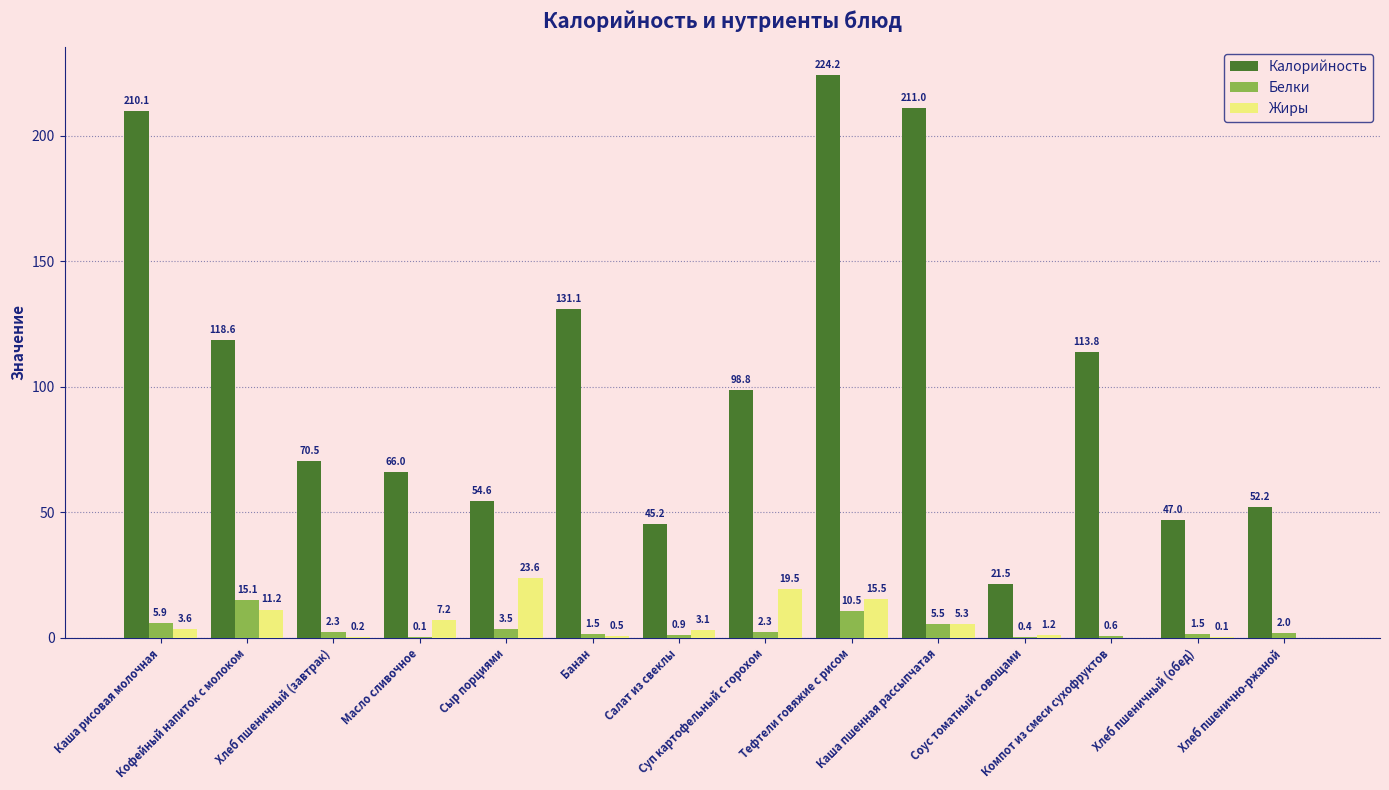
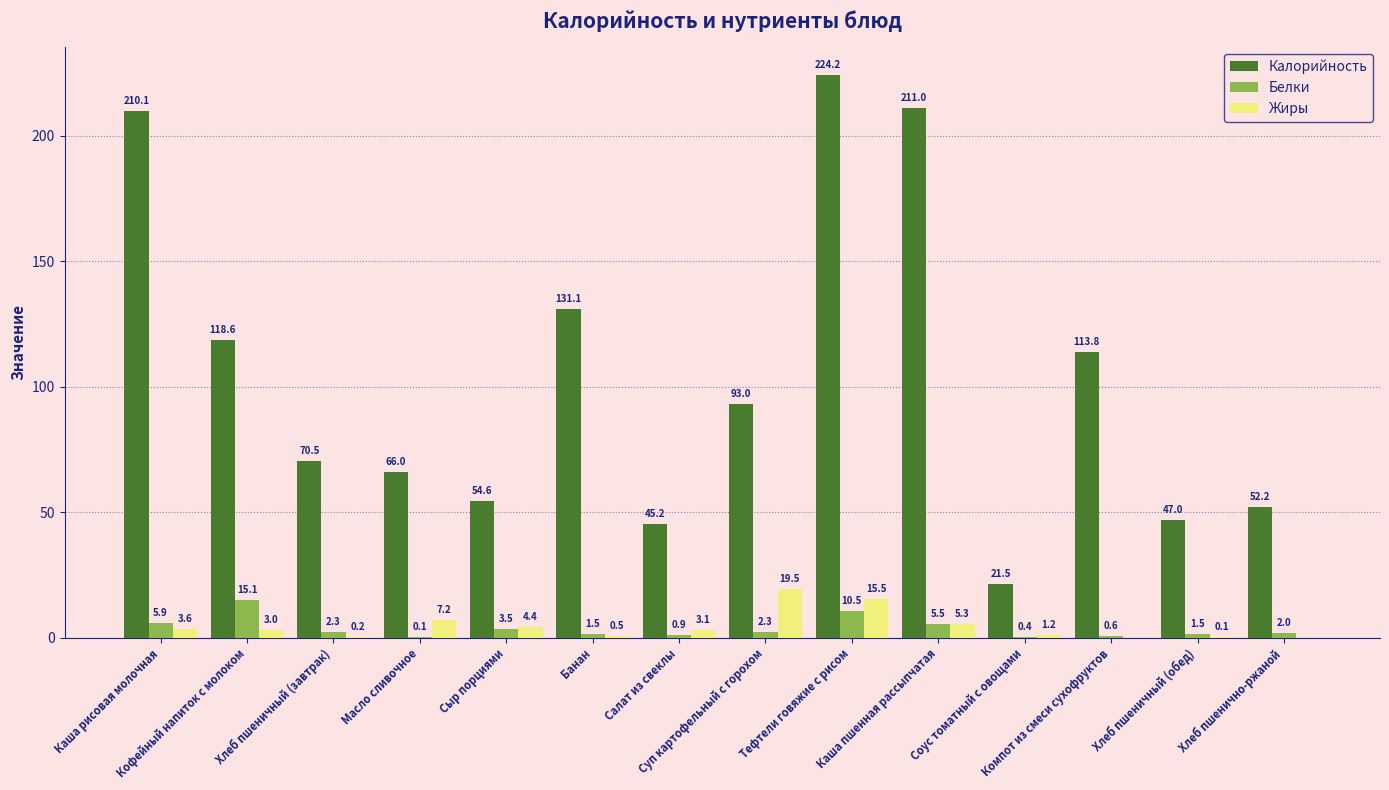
Жиры, Кофейный напиток с молоком: 11.2 -> 3.0
Жиры, Сыр порциями: 23.6 -> 4.4
Калорийность, Суп картофельный с горохом: 98.8 -> 93.0
